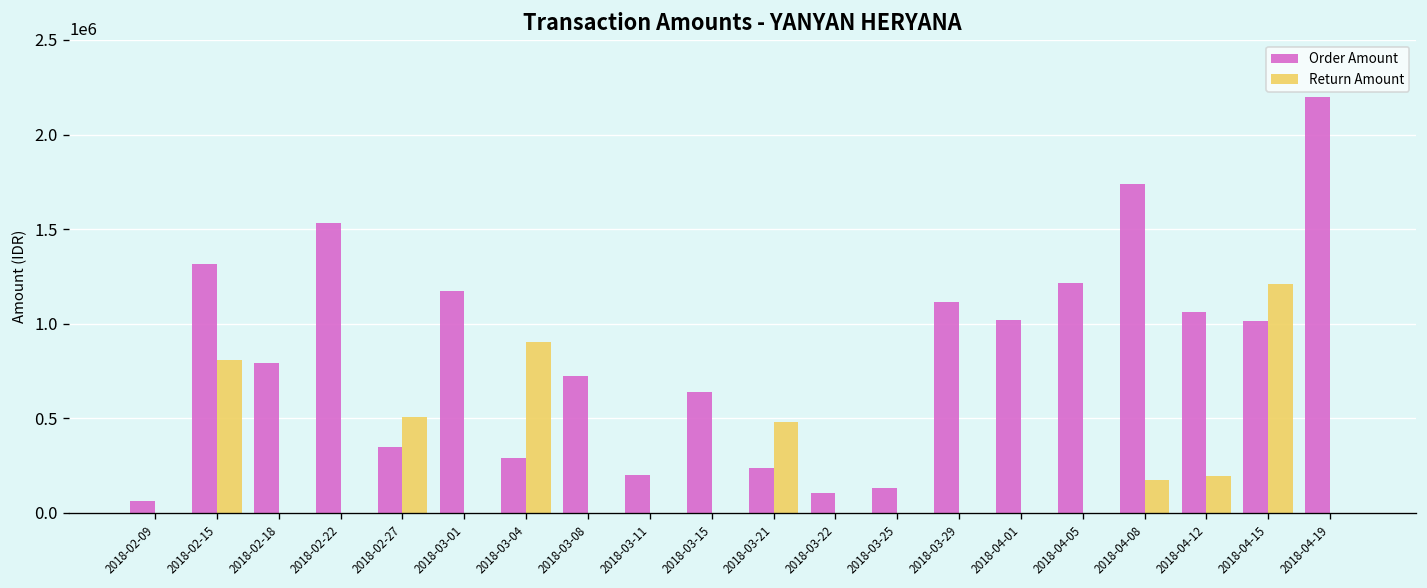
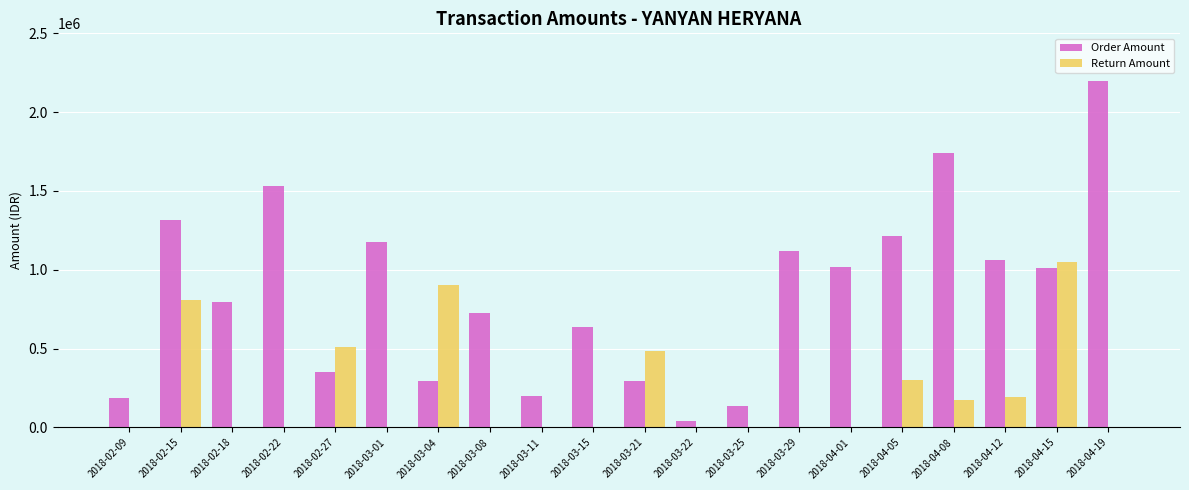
Order Amount, 2018-02-09: 60000 -> 190000
Order Amount, 2018-03-21: 240000 -> 290000
Order Amount, 2018-03-22: 110000 -> 40000
Return Amount, 2018-04-05: 0 -> 300000
Return Amount, 2018-04-15: 1210000 -> 1050000
